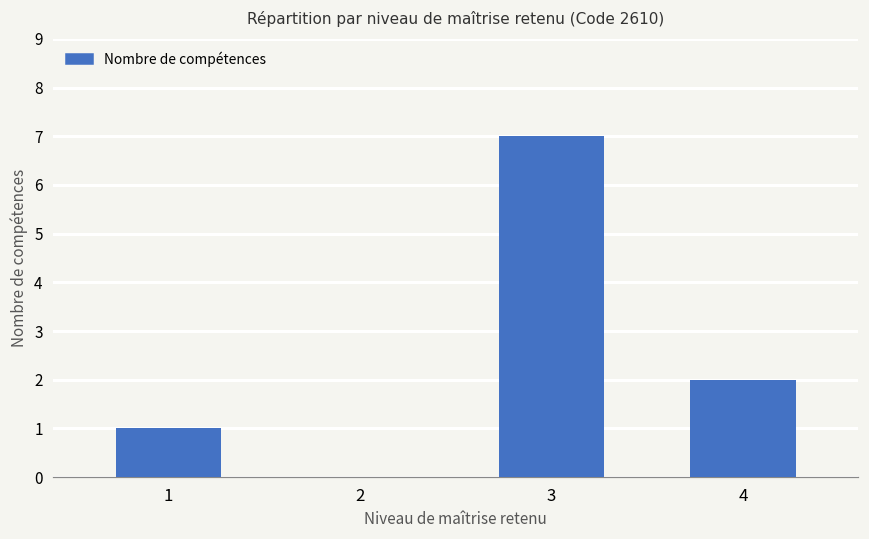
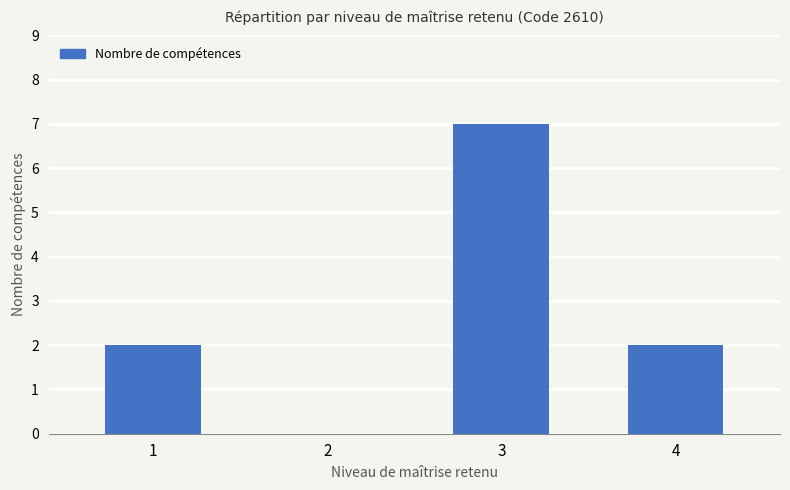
1: 1 -> 2
